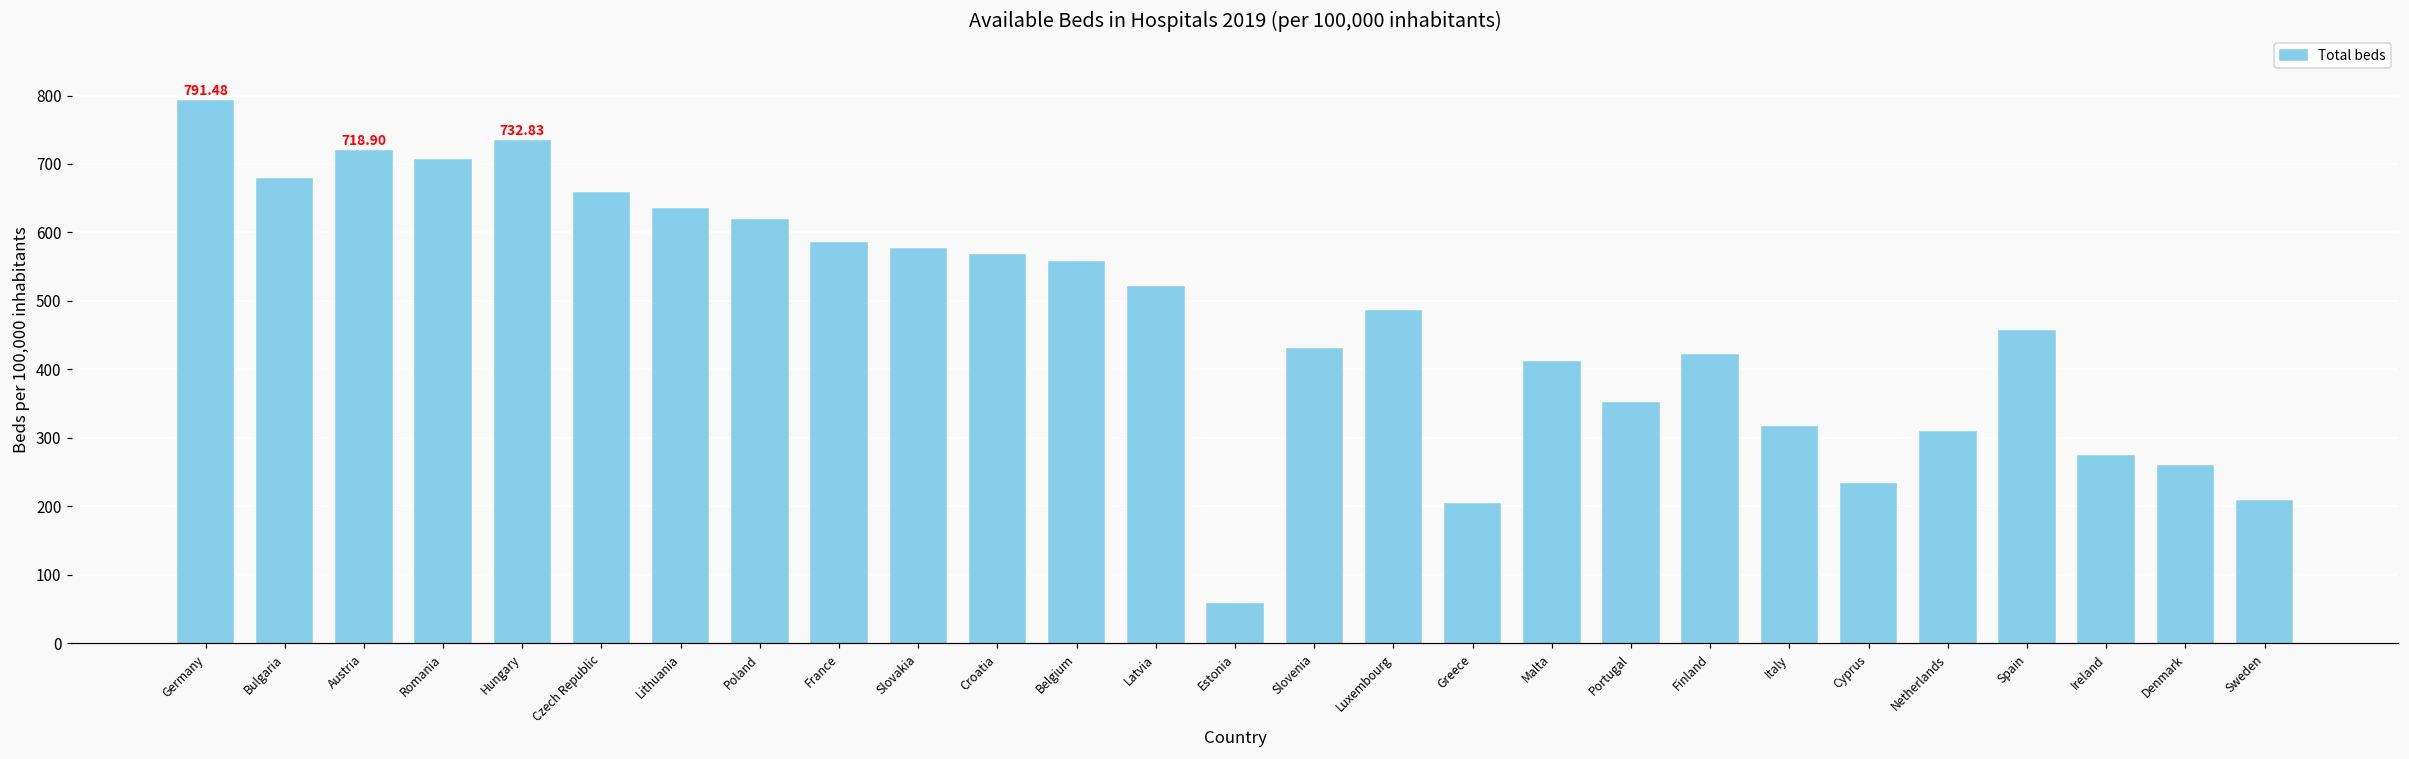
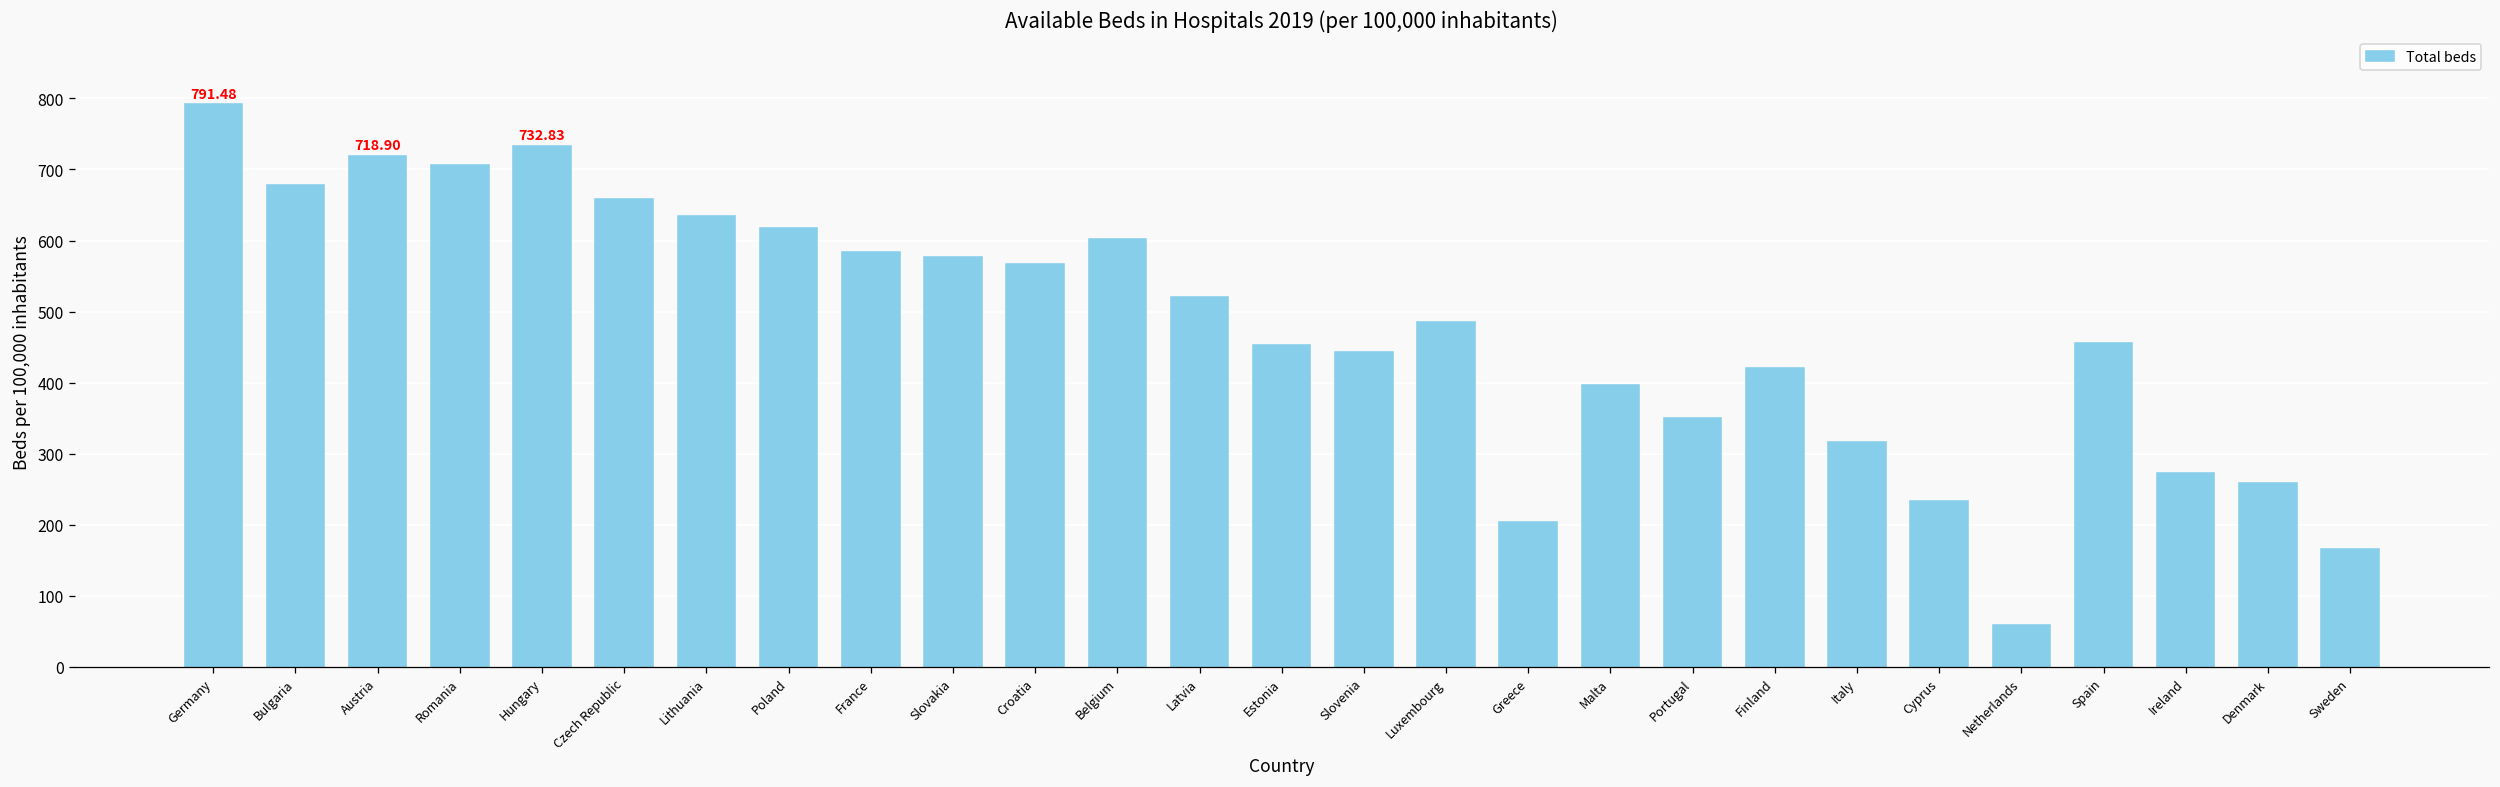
Belgium: 560 -> 600
Estonia: 60 -> 450
Slovenia: 430 -> 440
Malta: 410 -> 400
Netherlands: 310 -> 60
Sweden: 210 -> 170
